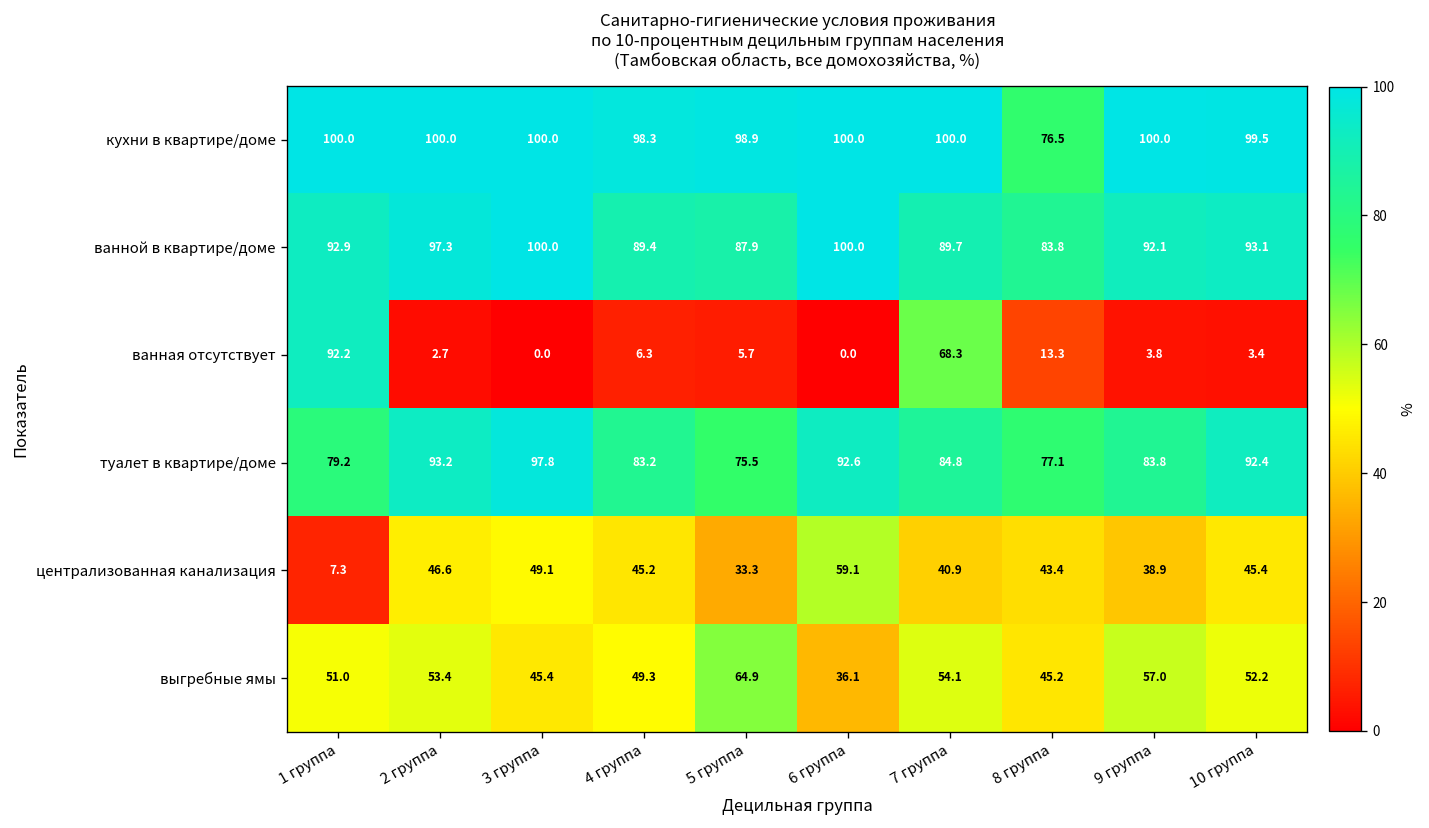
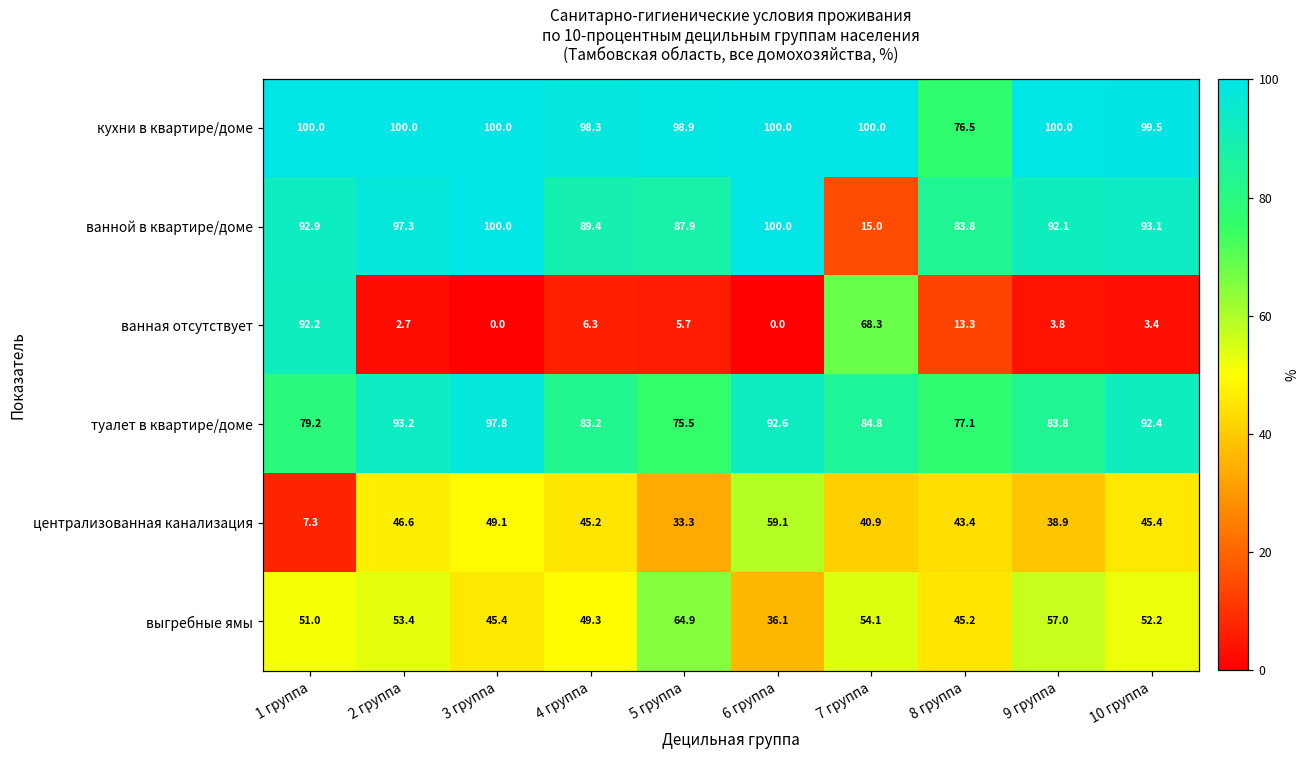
ванной в квартире/доме, 7 группа: 89.7 -> 15.0
